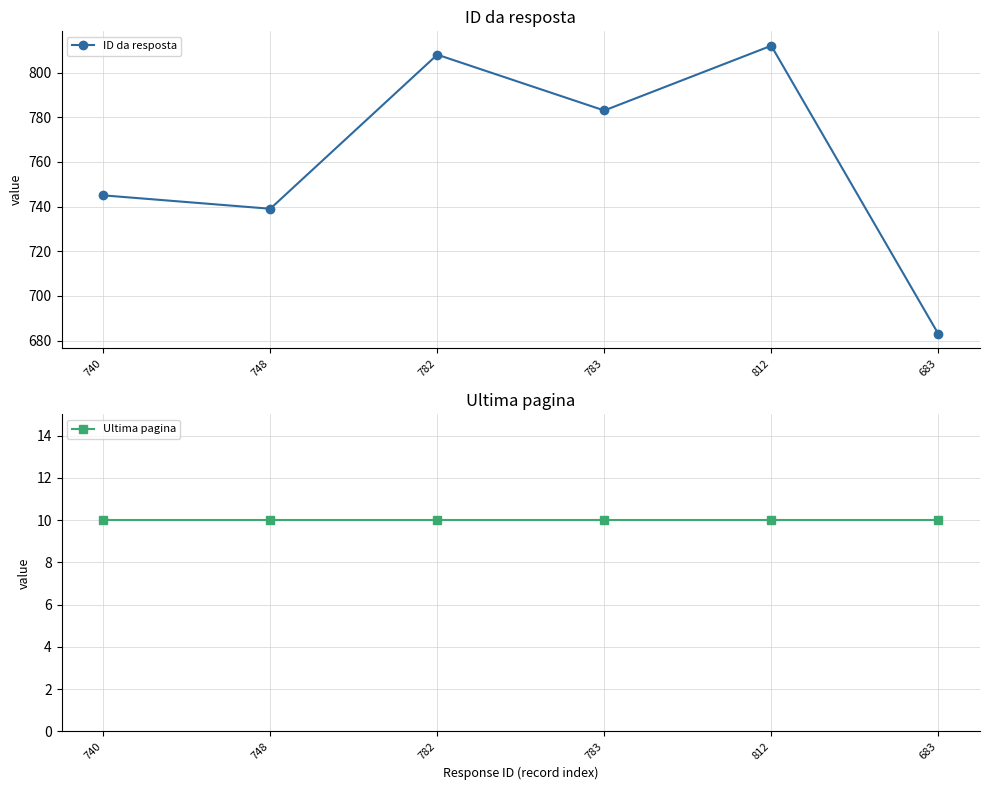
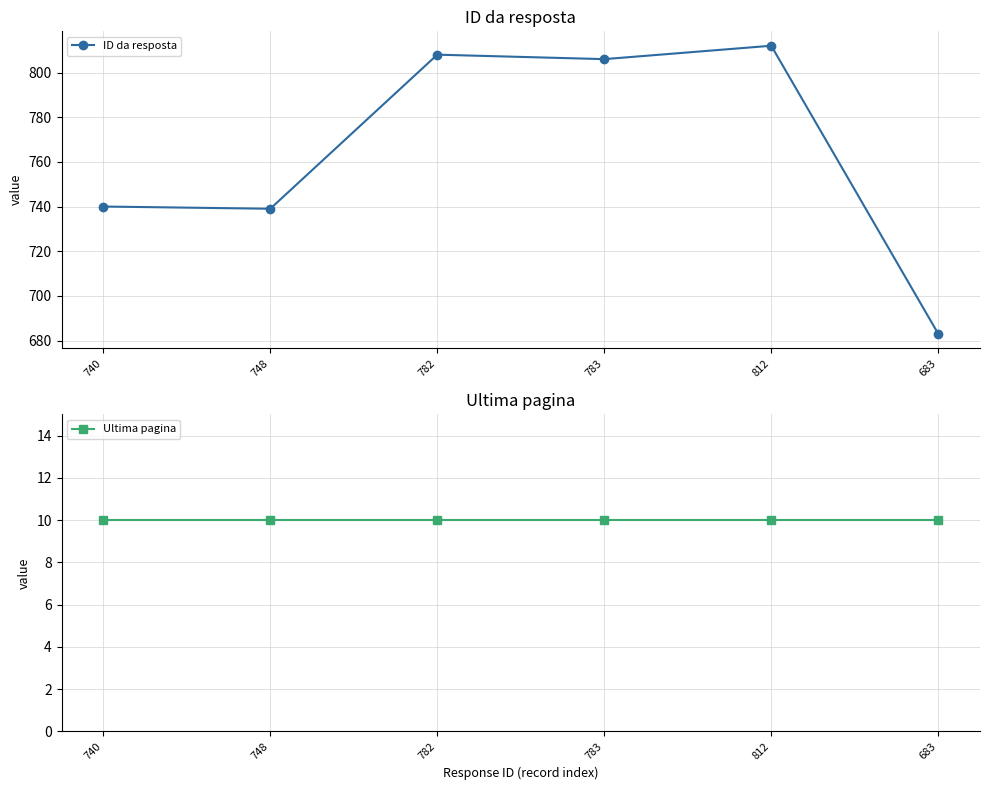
ID da resposta, 740: 745 -> 740
ID da resposta, 783: 783 -> 806
